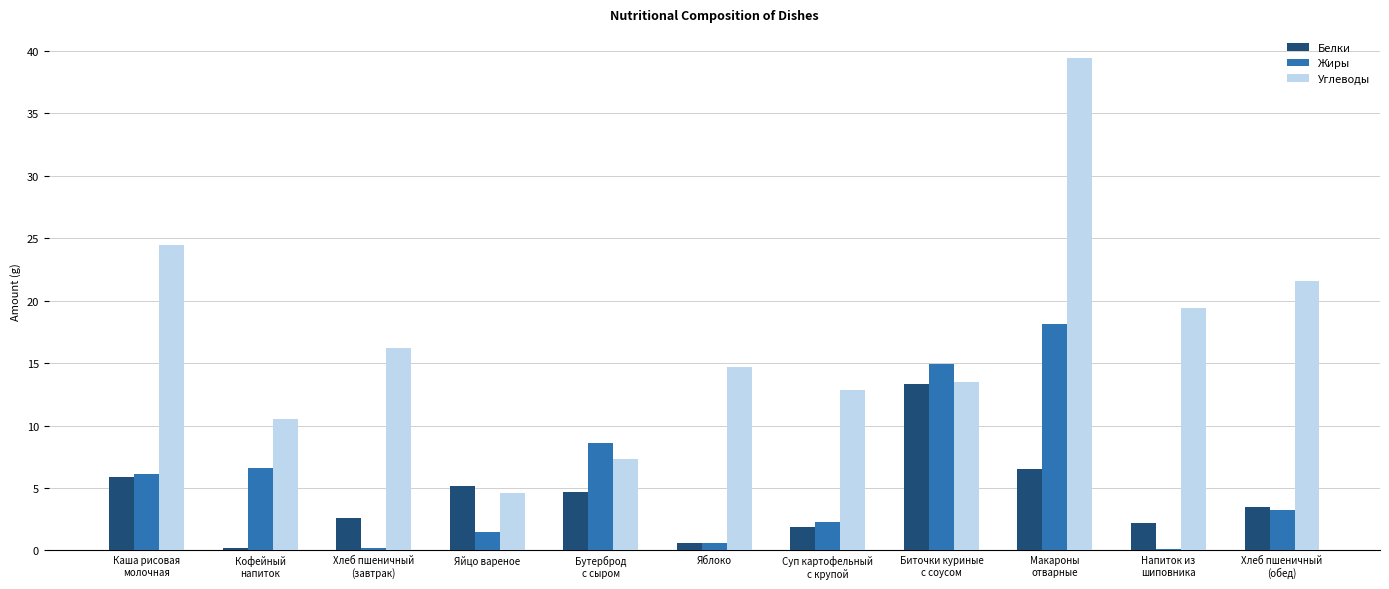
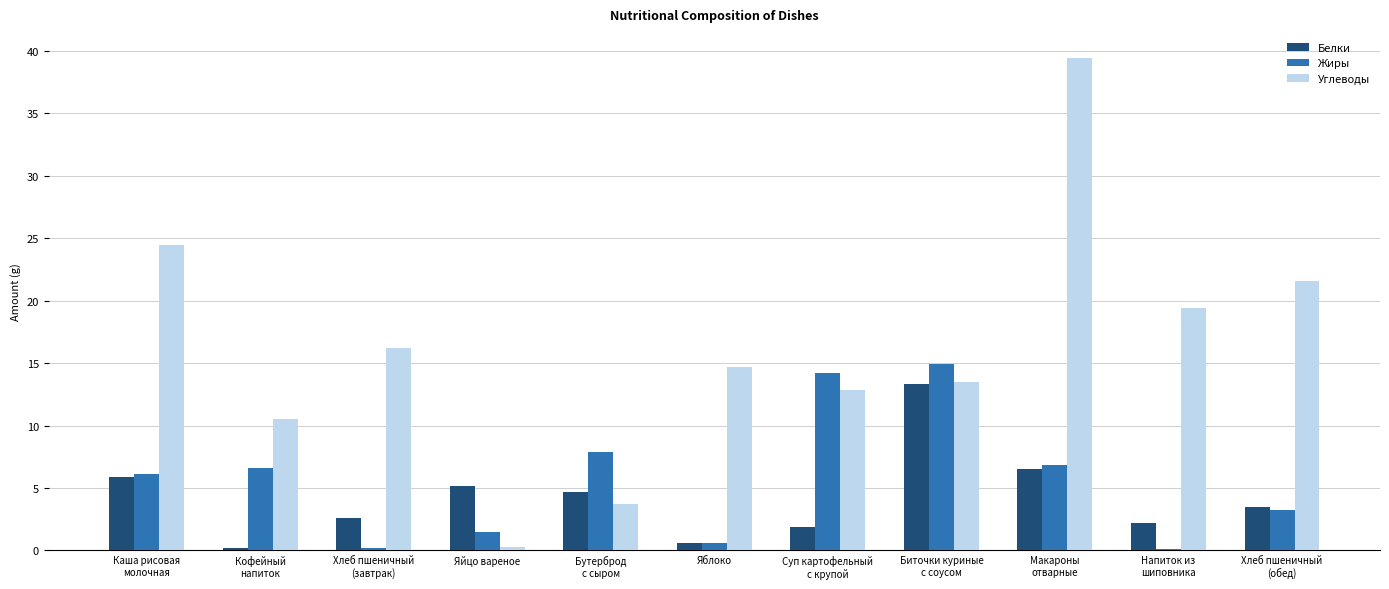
Углеводы, Яйцо вареное: 4.6 -> 0.3
Жиры, Бутерброд с сыром: 8.6 -> 7.9
Углеводы, Бутерброд с сыром: 7.3 -> 3.7
Жиры, Суп картофельный с крупой: 2.3 -> 14.2
Жиры, Макароны отварные: 18.1 -> 6.8
